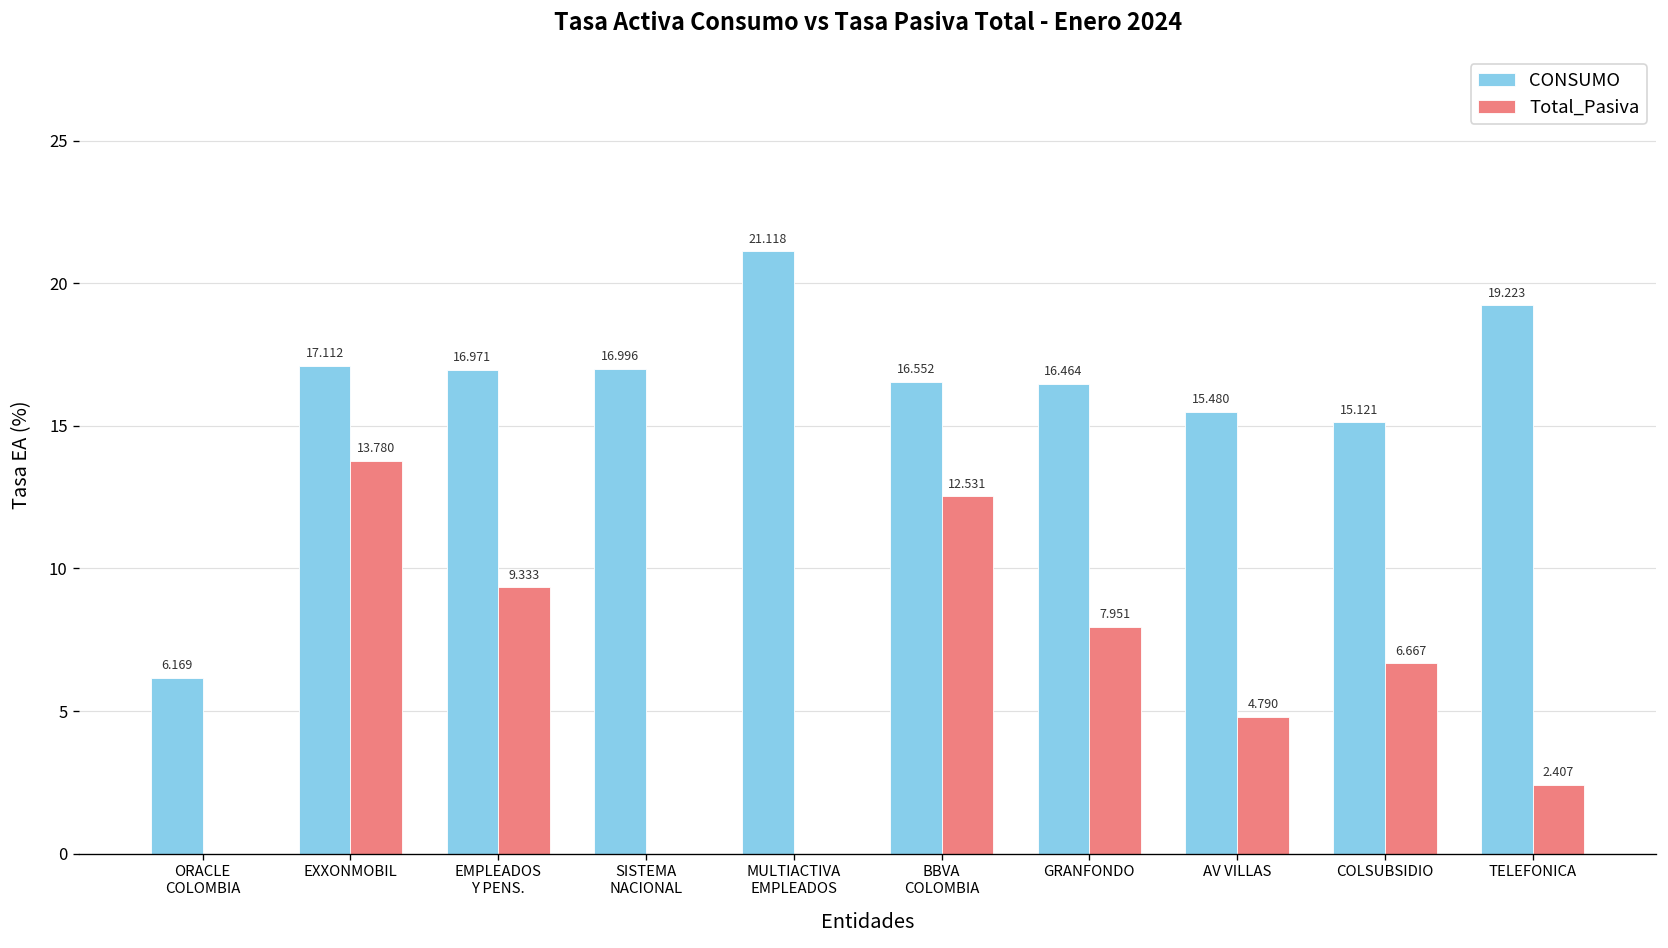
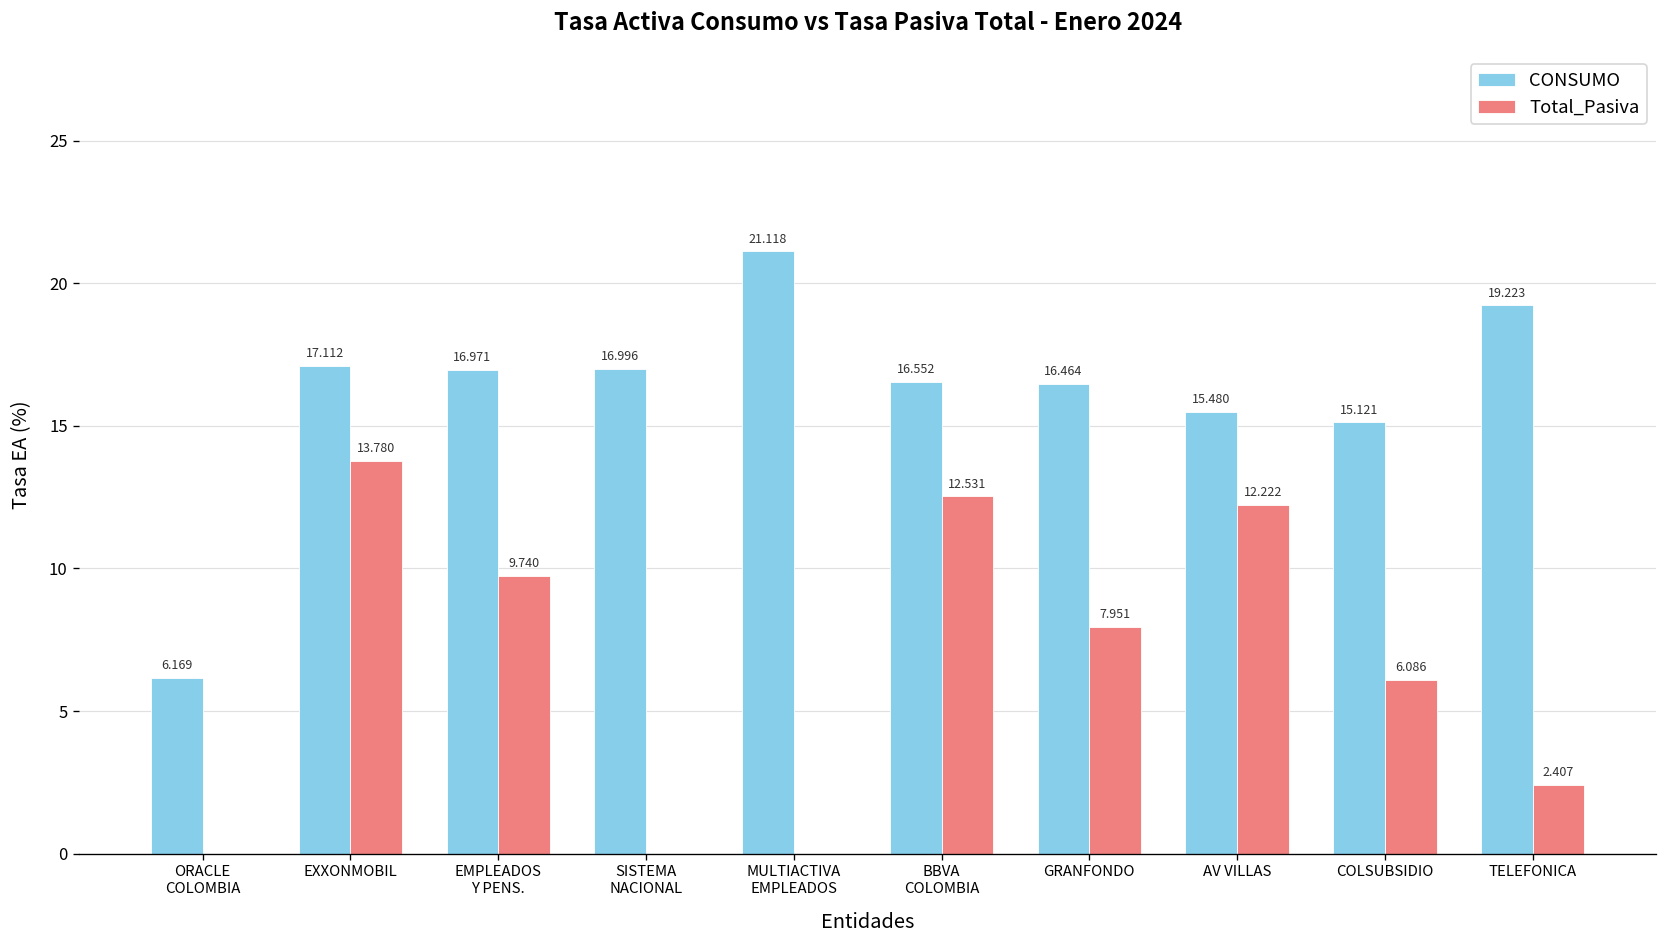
Total_Pasiva, EMPLEADOS Y PENS.: 9.333 -> 9.740
Total_Pasiva, AV VILLAS: 4.790 -> 12.222
Total_Pasiva, COLSUBSIDIO: 6.667 -> 6.086
